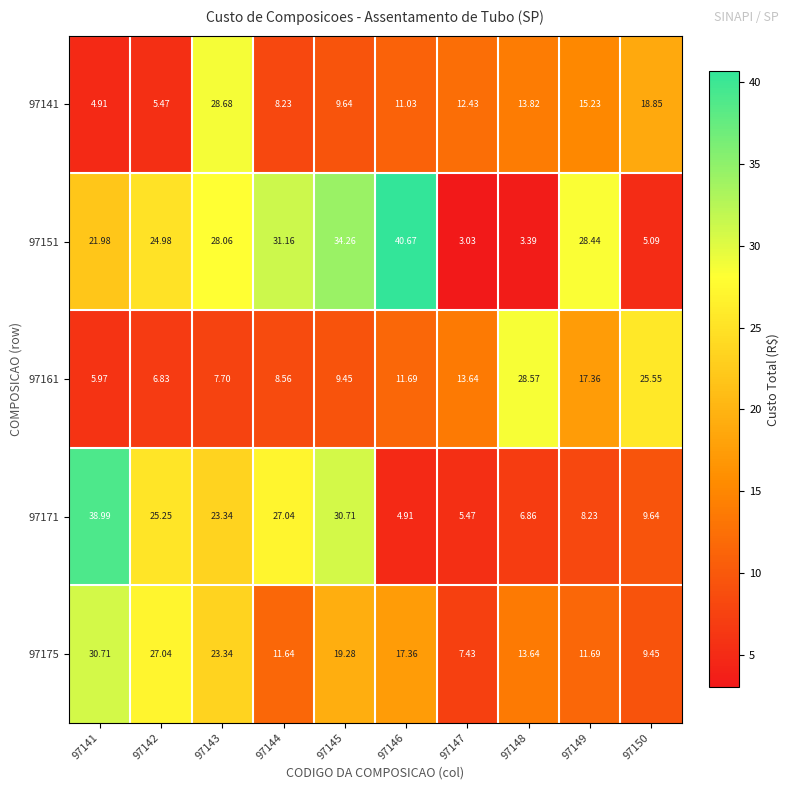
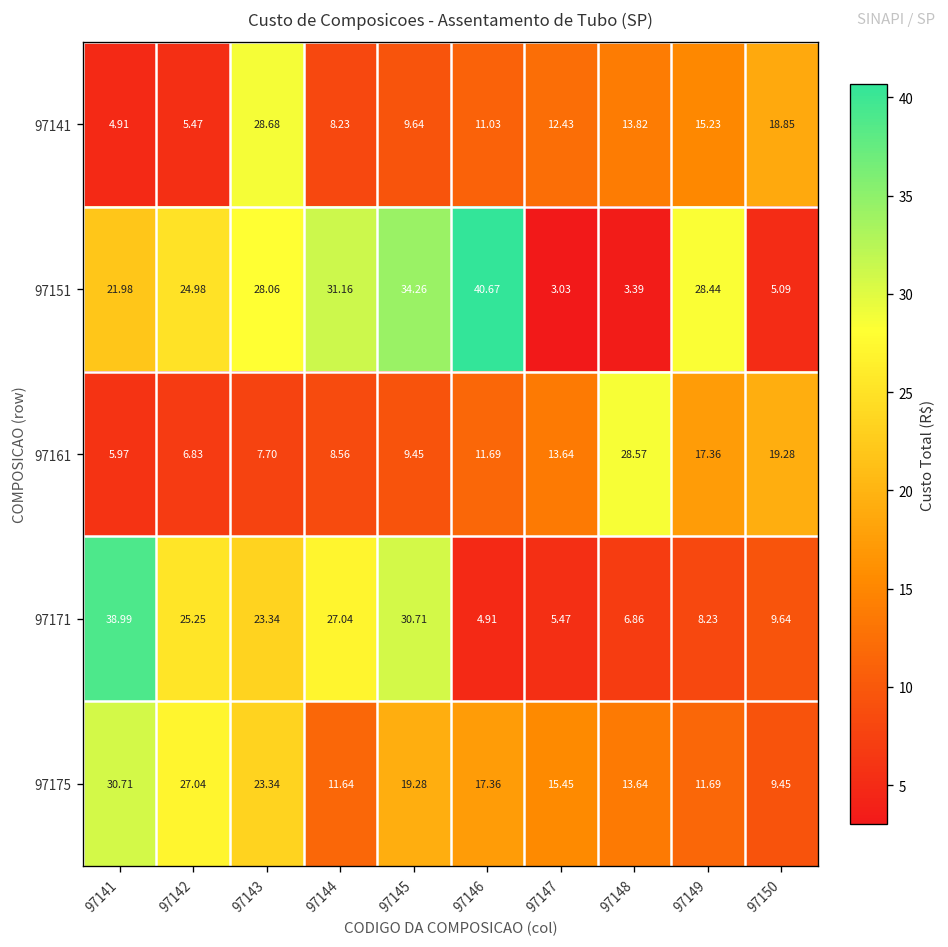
97161, 97150: 25.55 -> 19.28
97175, 97147: 7.43 -> 15.45
